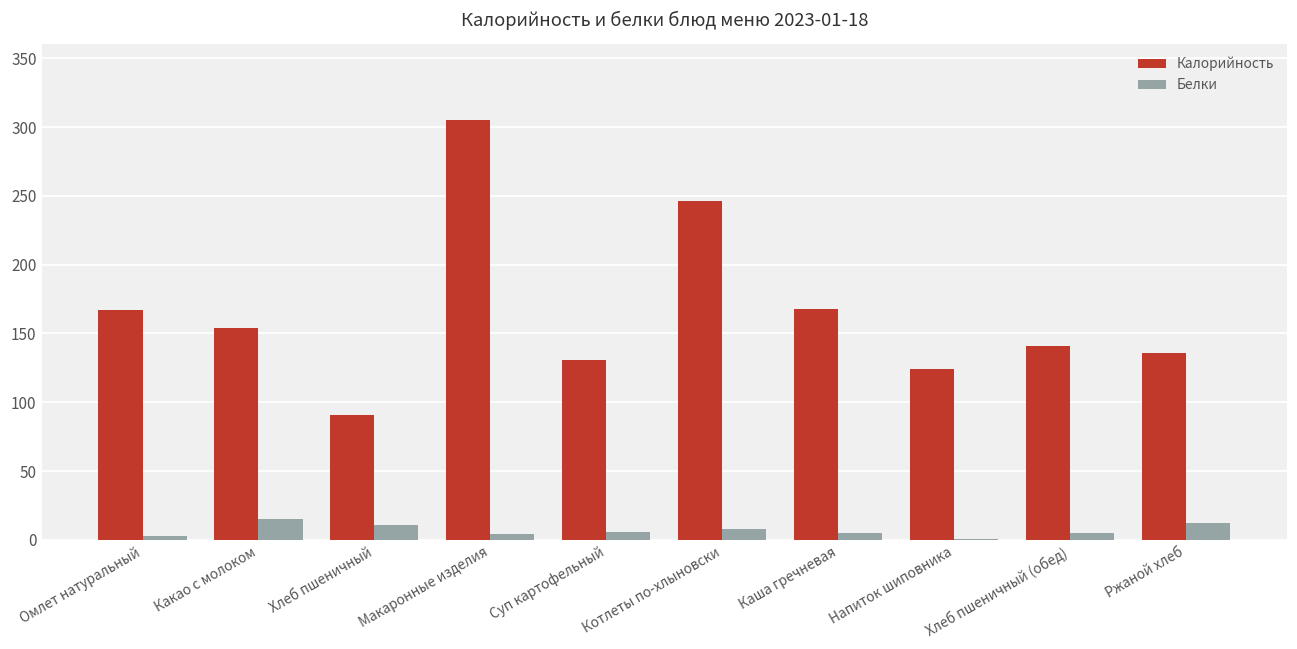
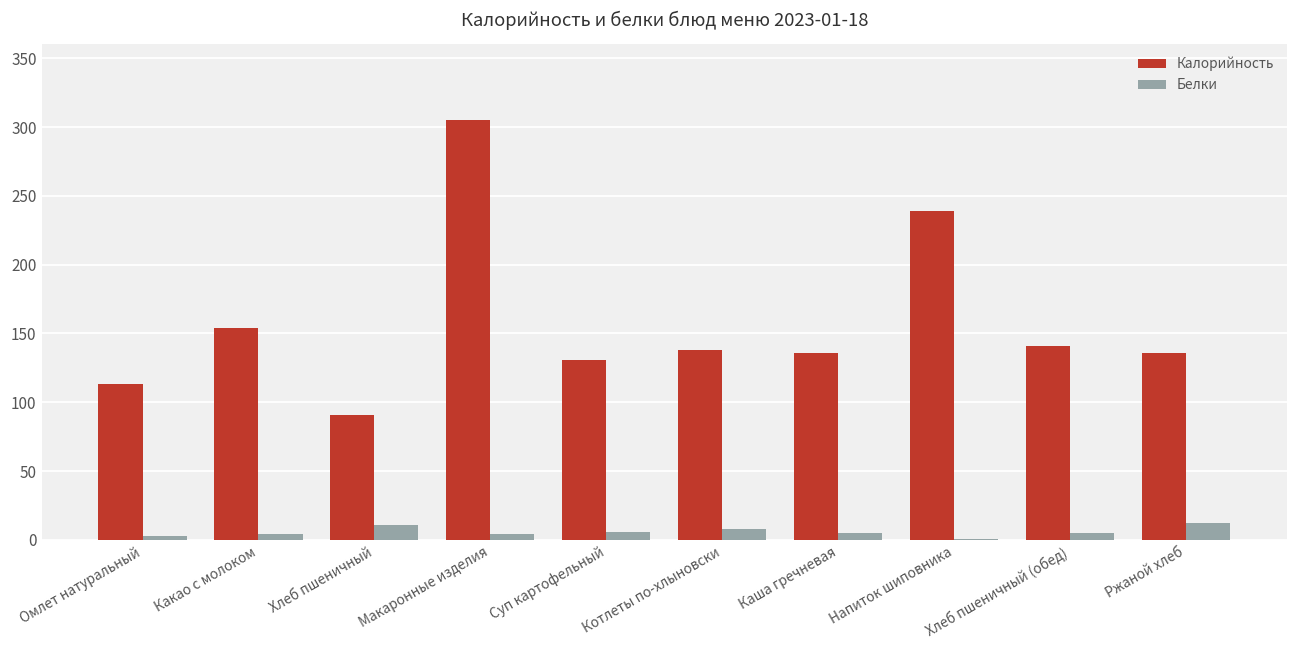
Калорийность, Омлет натуральный: 167 -> 113
Белки, Какао с молоком: 15 -> 4
Калорийность, Котлеты по-хлыновски: 246 -> 138
Калорийность, Каша гречневая: 168 -> 136
Калорийность, Напиток шиповника: 124 -> 239
